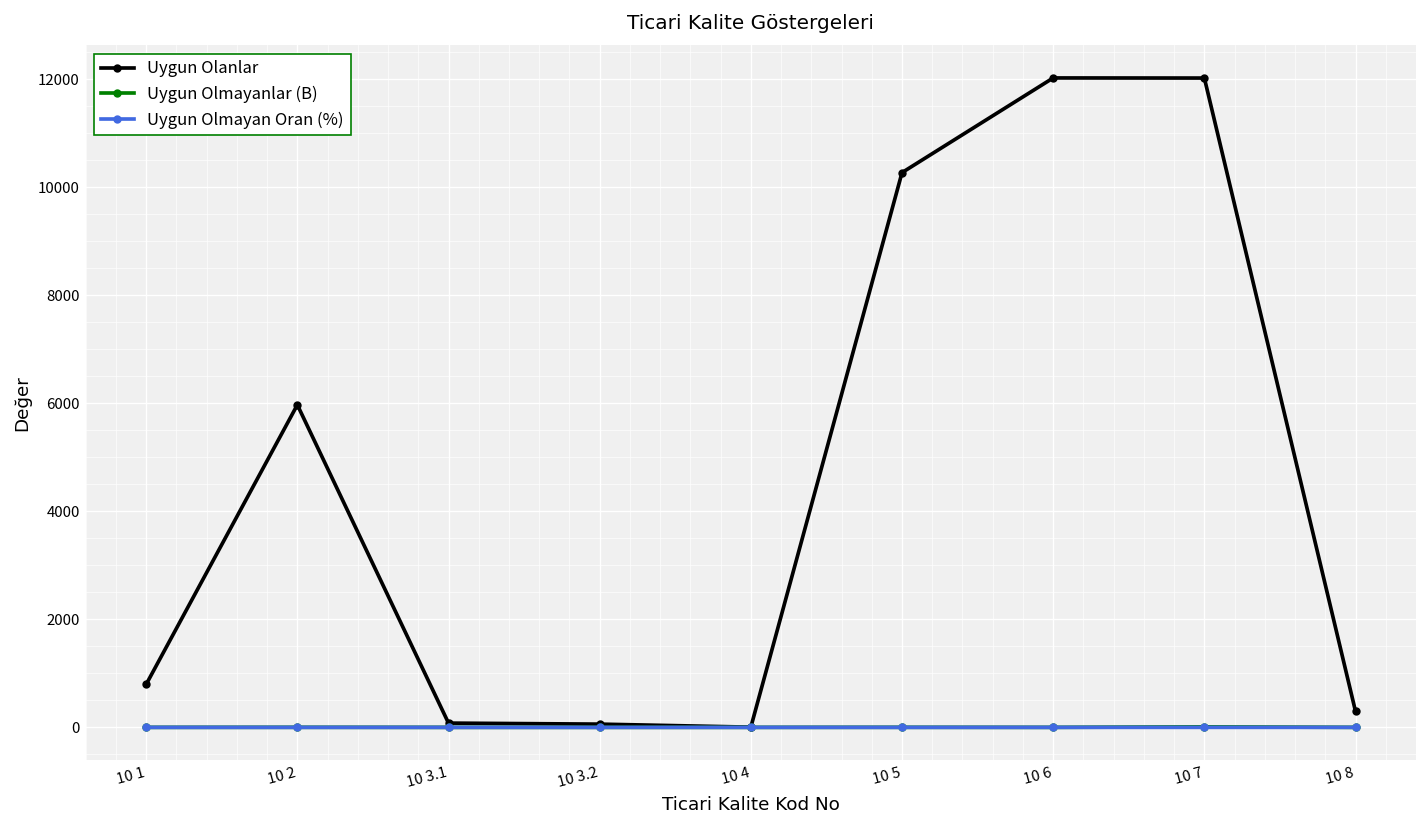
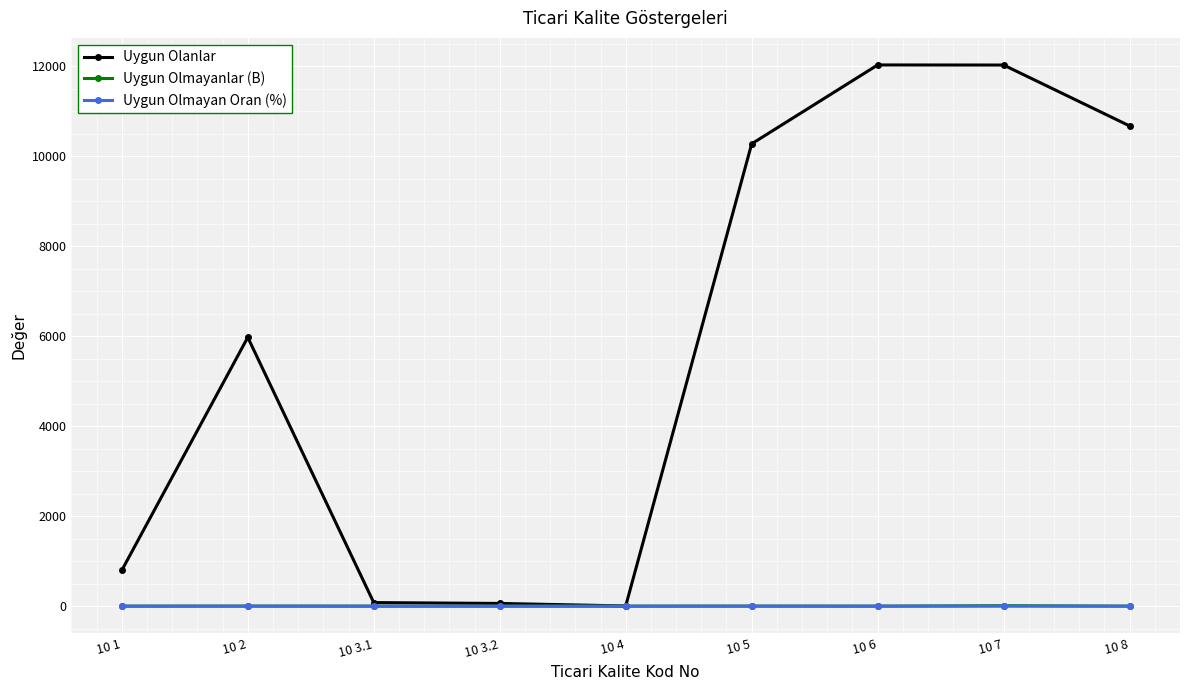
Uygun Olanlar, 10 8: 300 -> 10700
